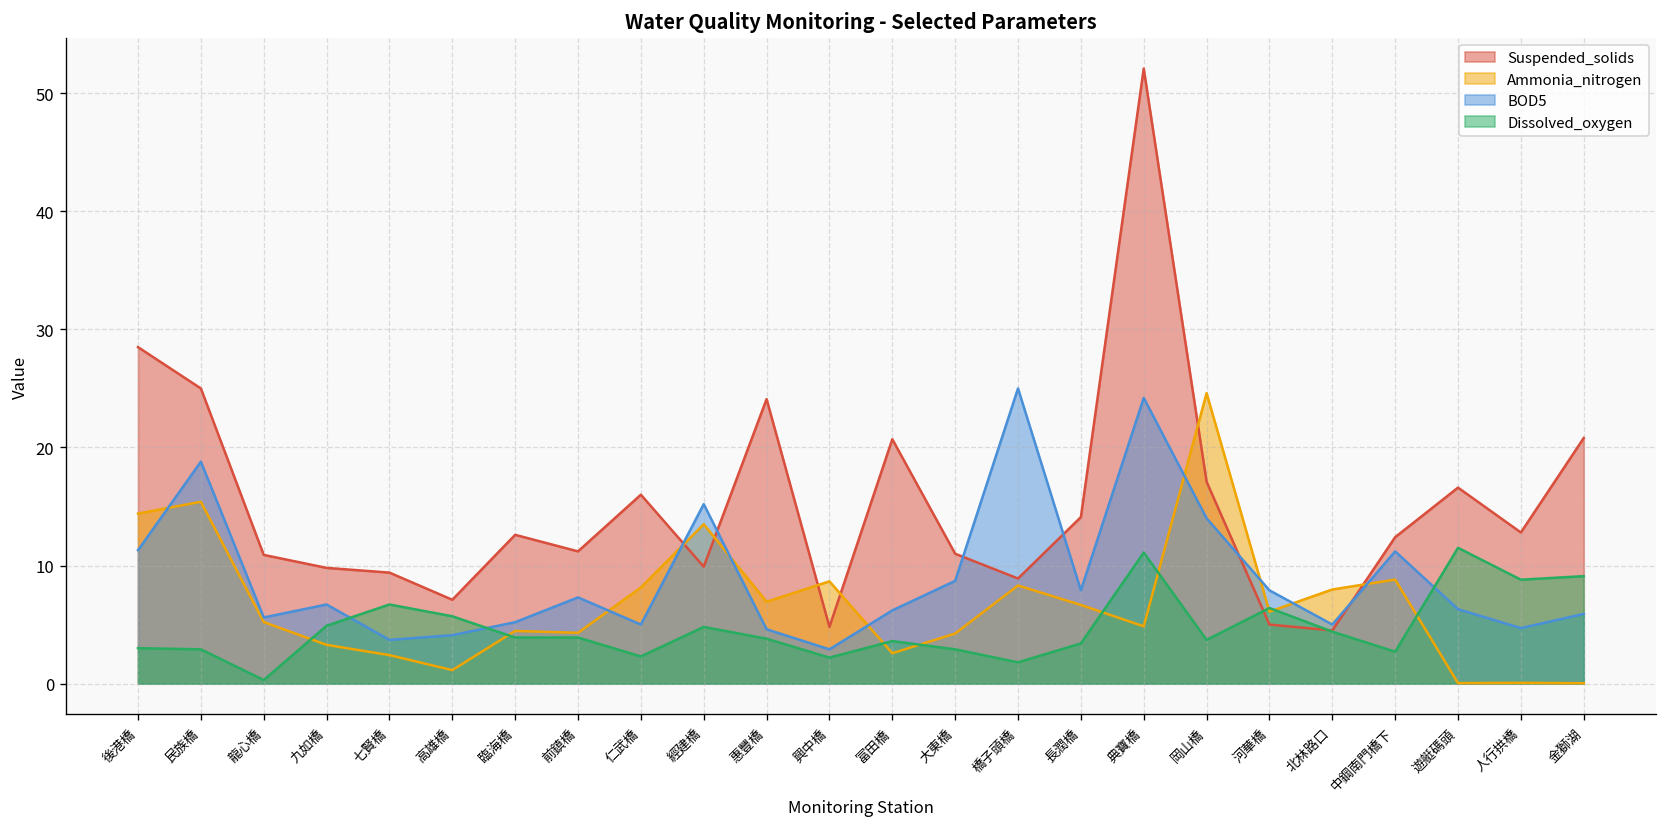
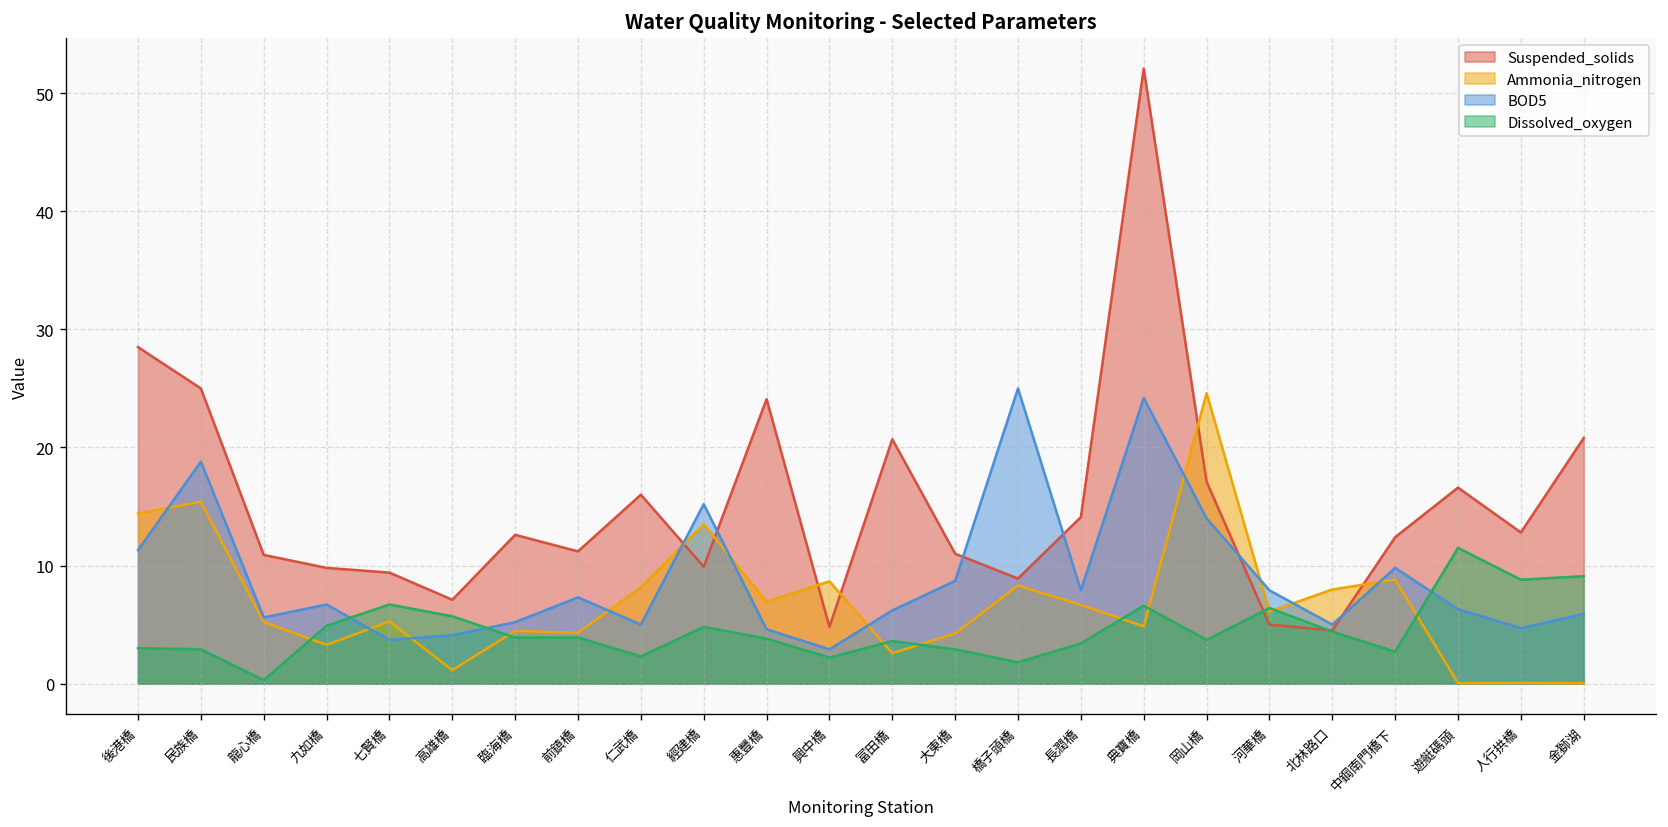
Ammonia_nitrogen, 七賢橋: 2 -> 5
Dissolved_oxygen, 典寶橋: 11 -> 7
BOD5, 中鋼南門橋下: 11 -> 10
